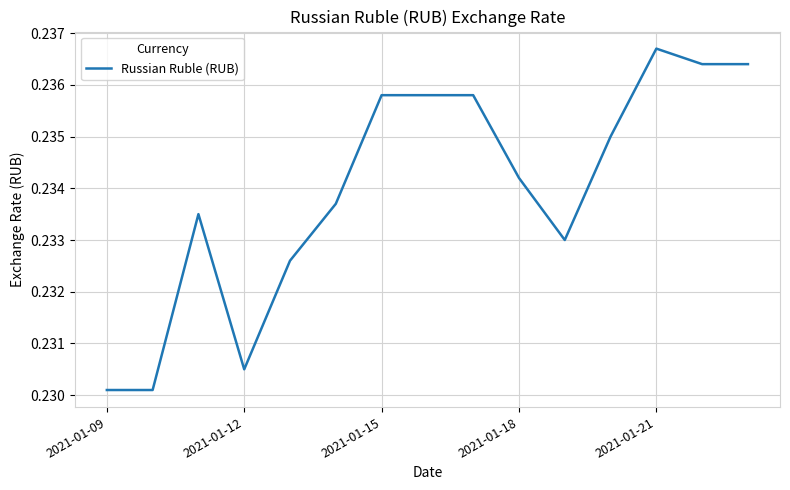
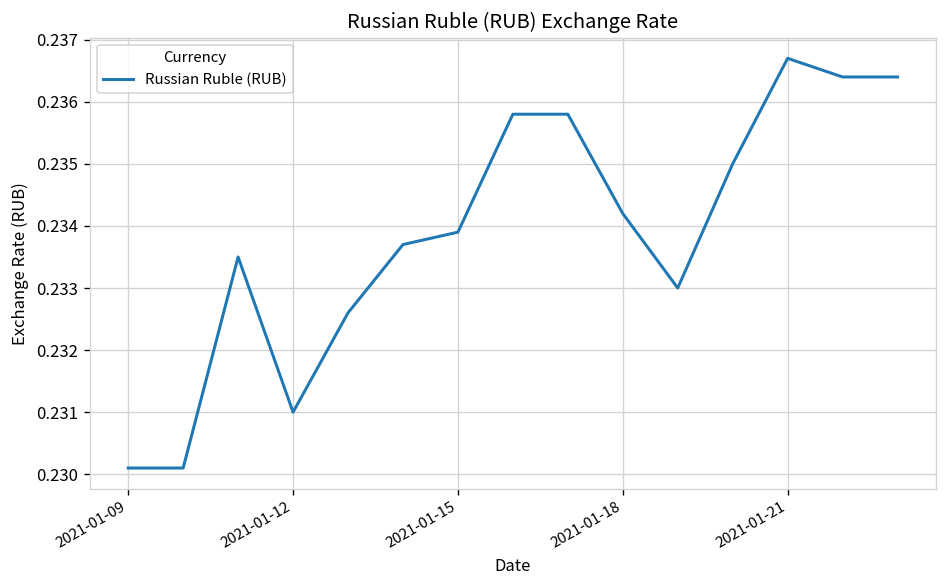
2021-01-12: 0.2305 -> 0.2310
2021-01-15: 0.2358 -> 0.2339
